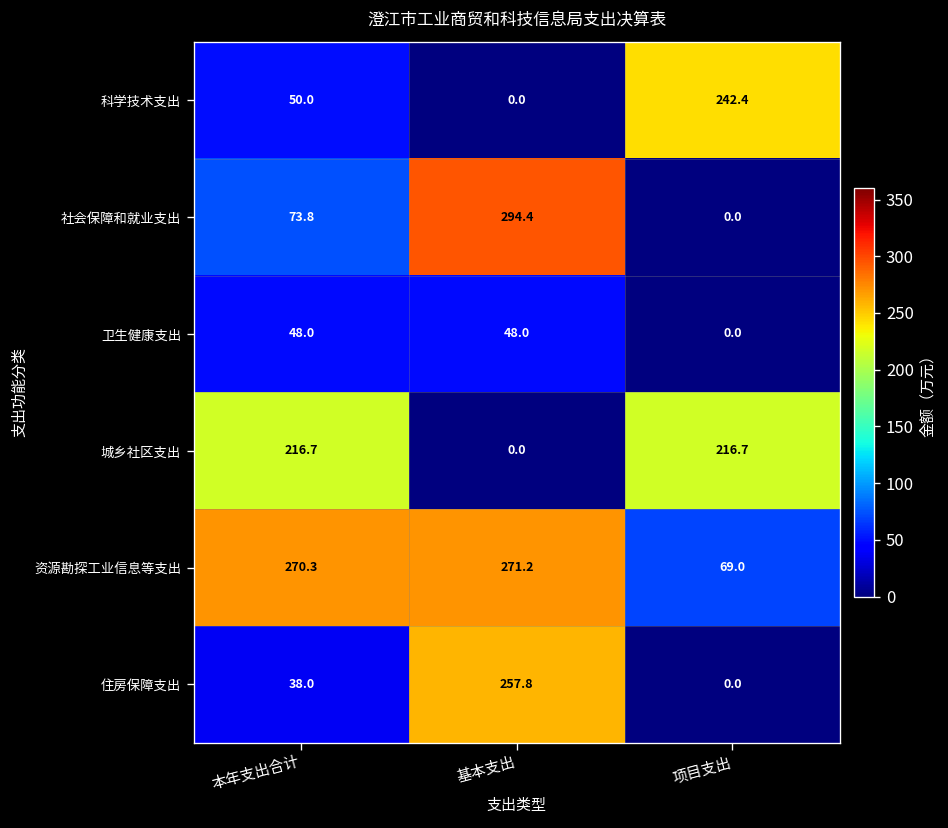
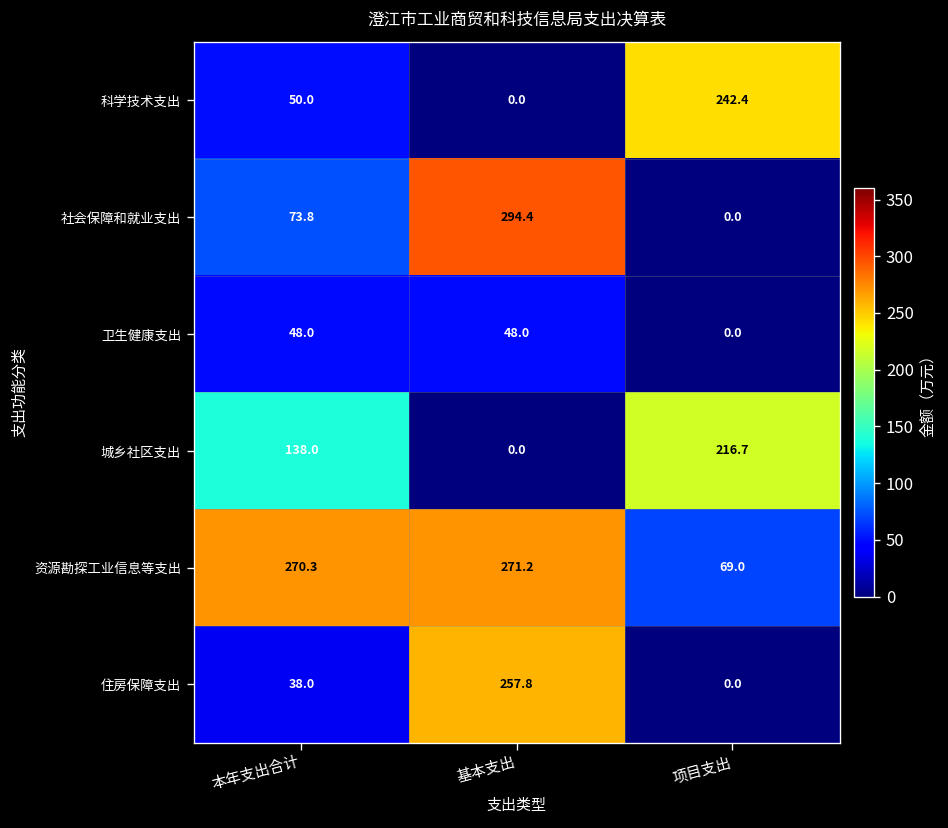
城乡社区支出, 本年支出合计: 216.7 -> 138.0
